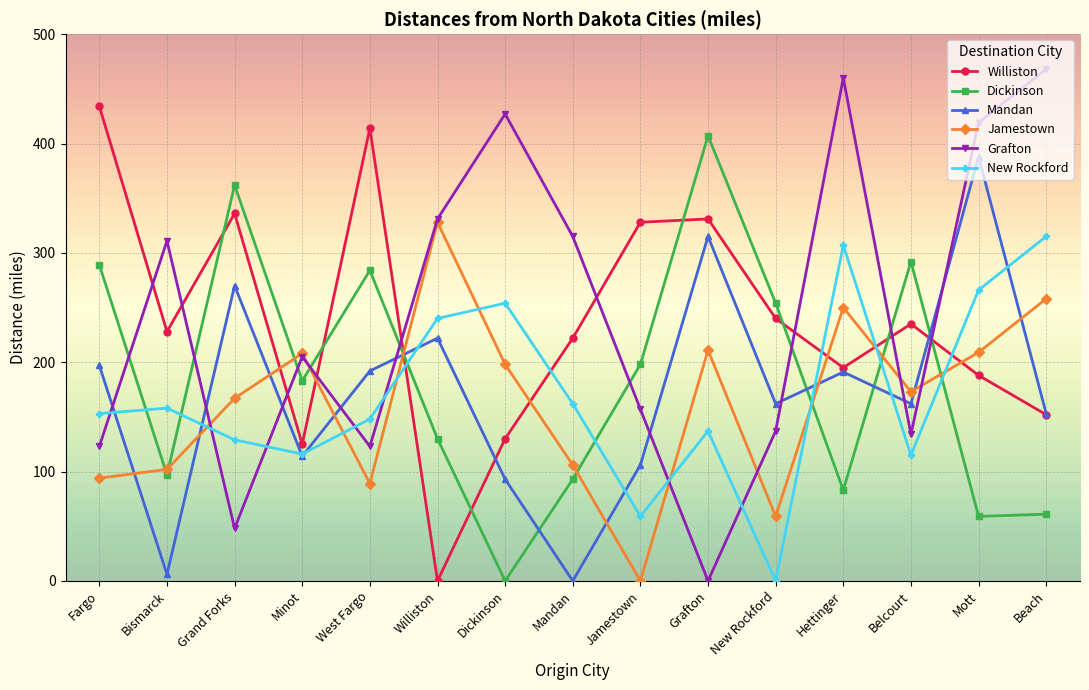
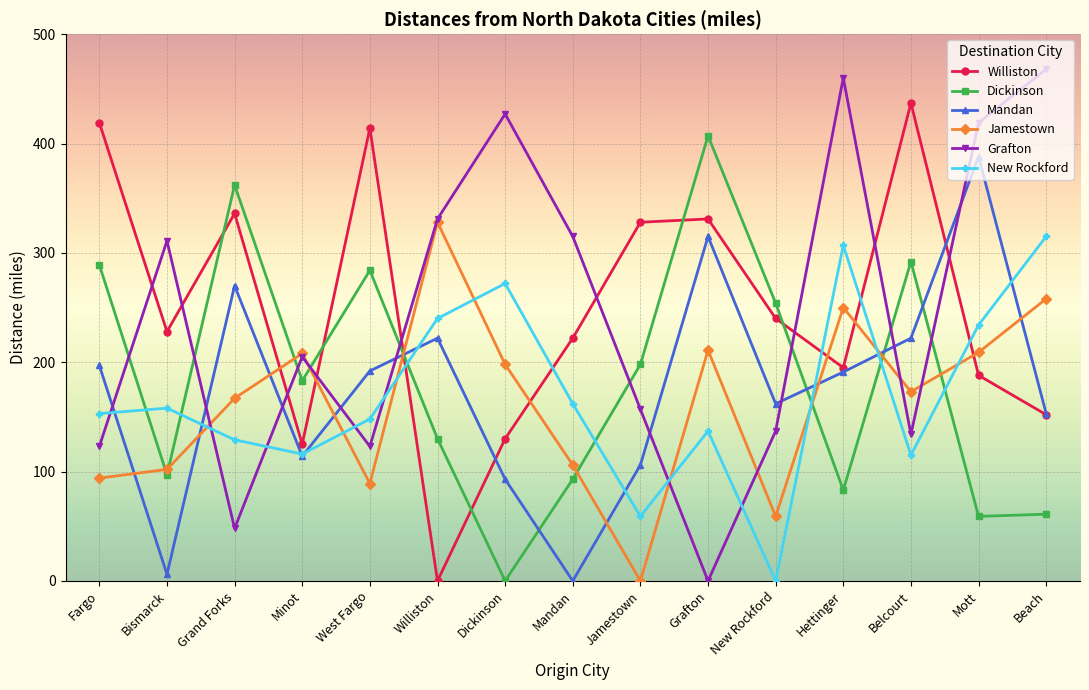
Williston, Fargo: 434 -> 419
New Rockford, Dickinson: 254 -> 272
Williston, Belcourt: 235 -> 437
Mandan, Belcourt: 162 -> 222
New Rockford, Mott: 266 -> 234
